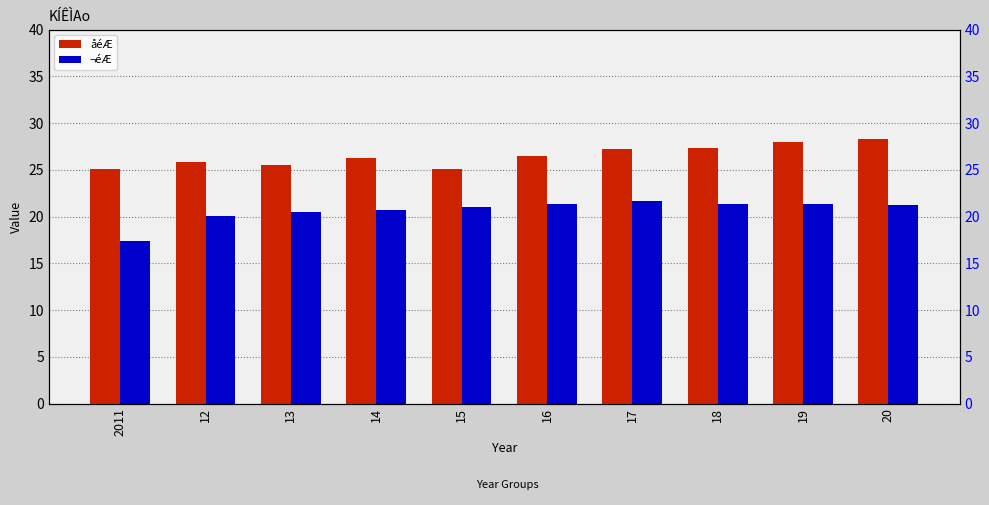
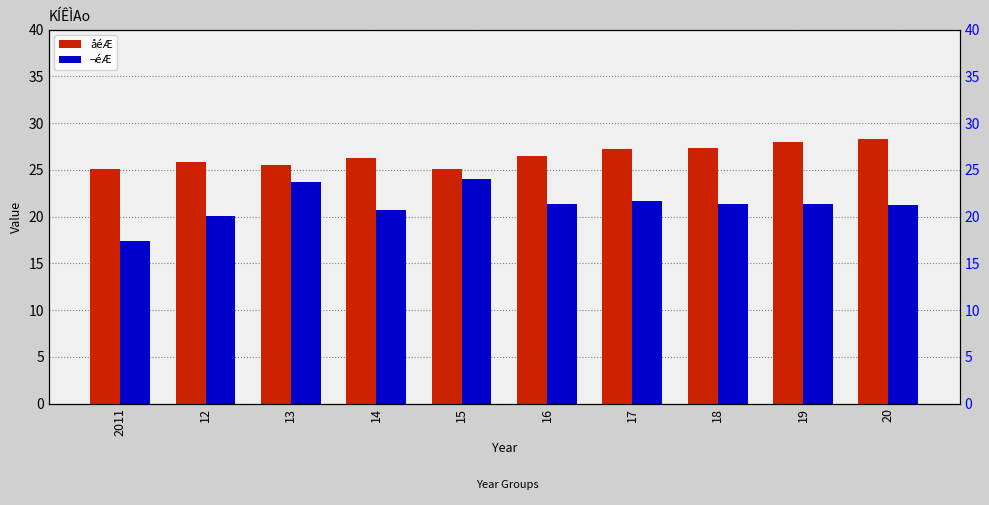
¬éÆ, 13: 21 -> 24
¬éÆ, 15: 21 -> 24
